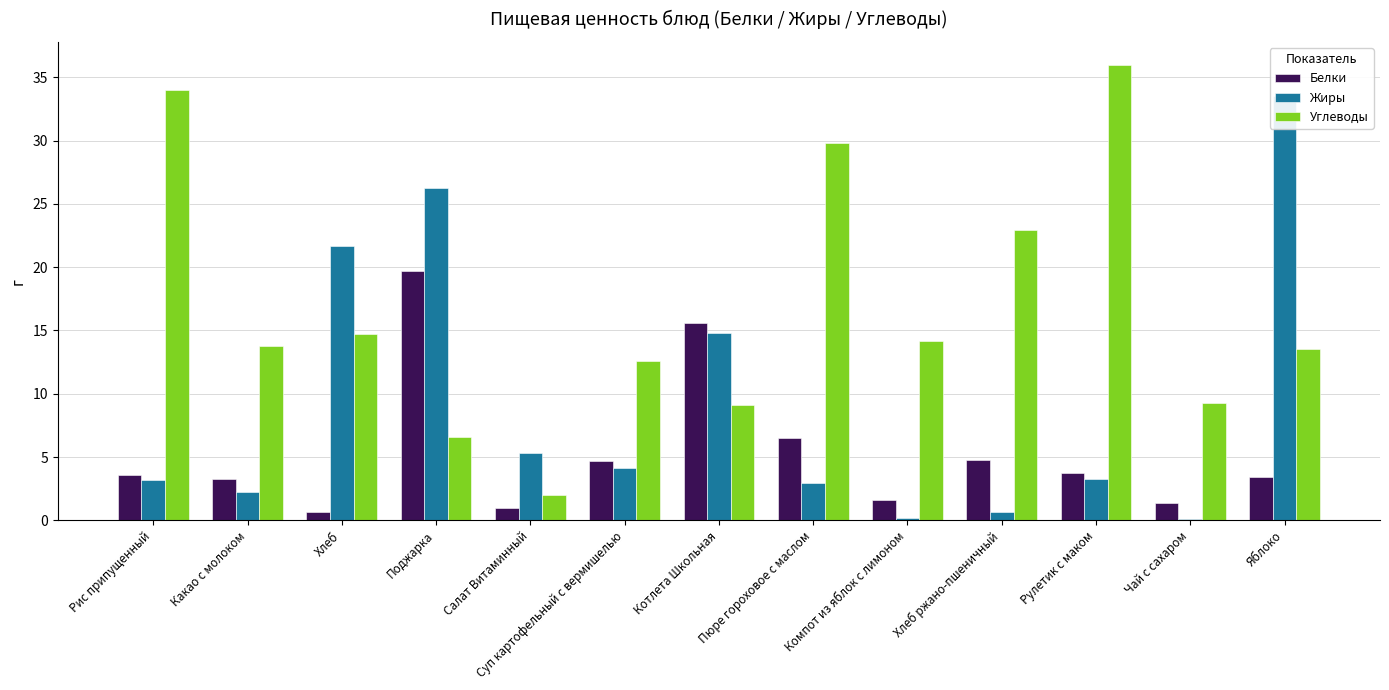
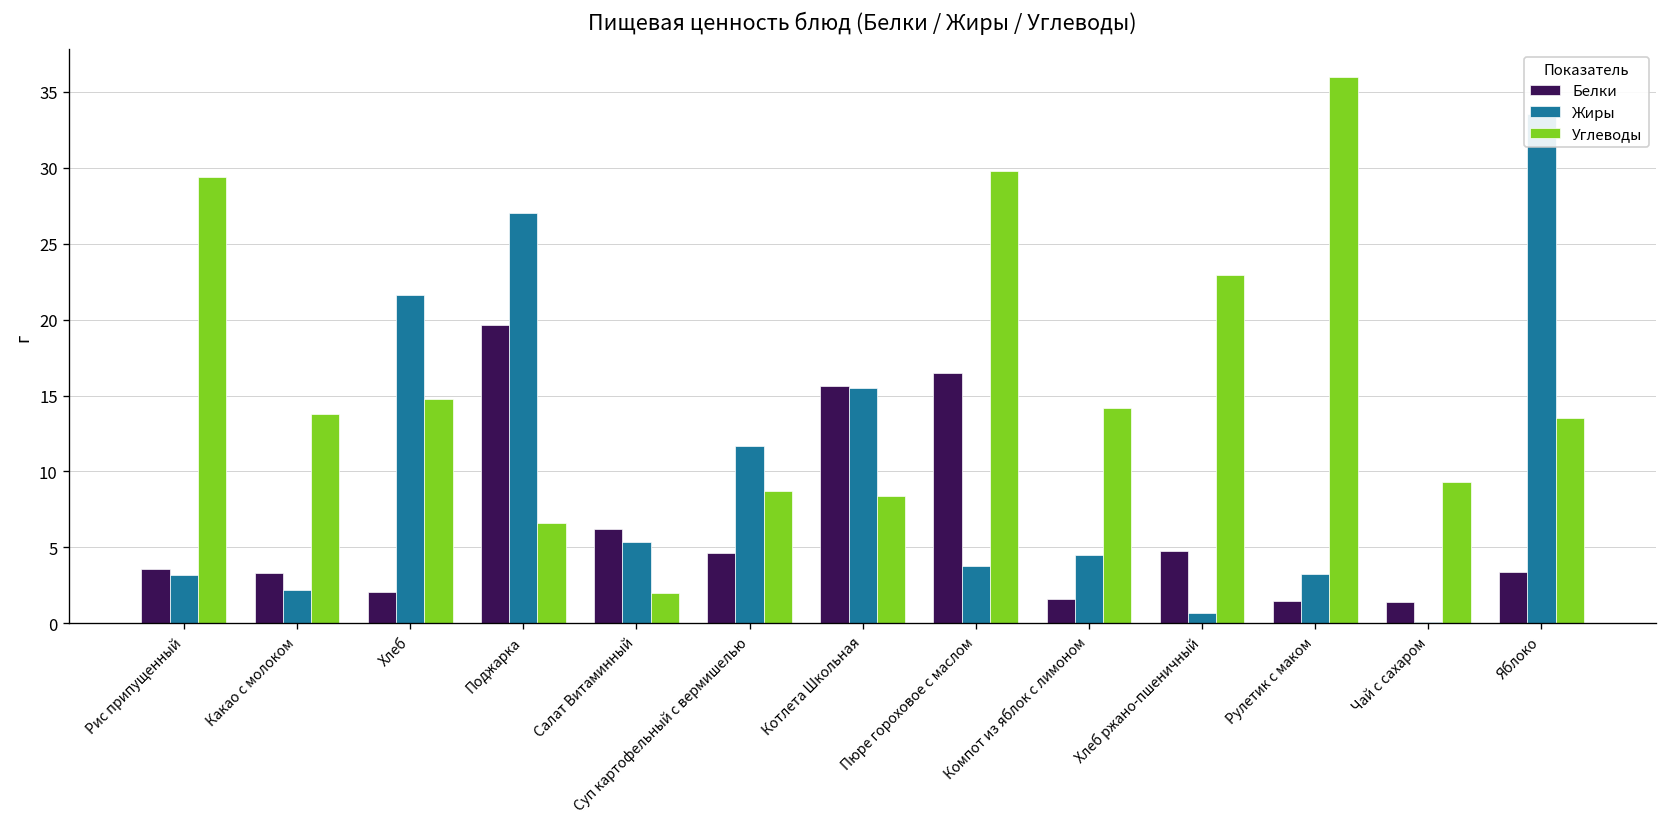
Углеводы, Рис припущенный: 34.0 -> 29.4
Белки, Хлеб: 0.6 -> 2.1
Жиры, Поджарка: 26.2 -> 27.0
Белки, Салат Витаминный: 0.9 -> 6.2
Жиры, Суп картофельный с вермишелью: 4.2 -> 11.7
Углеводы, Суп картофельный с вермишелью: 12.6 -> 8.7
Жиры, Котлета Школьная: 14.8 -> 15.5
Углеводы, Котлета Школьная: 9.1 -> 8.4
Белки, Пюре гороховое с маслом: 6.5 -> 16.5
Жиры, Пюре гороховое с маслом: 2.9 -> 3.8
Жиры, Компот из яблок с лимоном: 0.2 -> 4.5
Белки, Рулетик с маком: 3.7 -> 1.5
